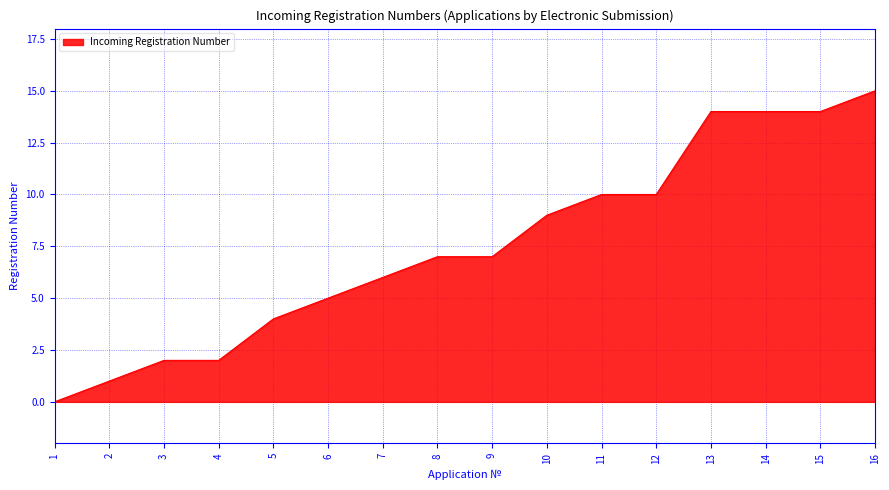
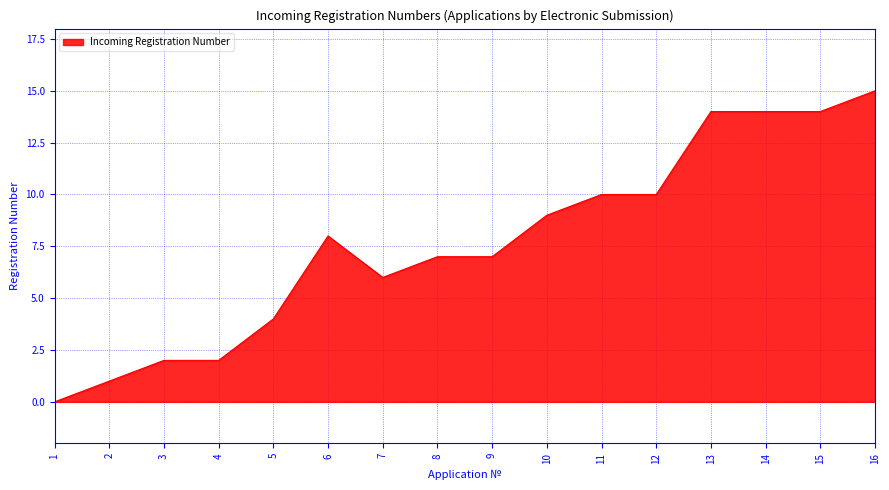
6: 5.0 -> 8.0
